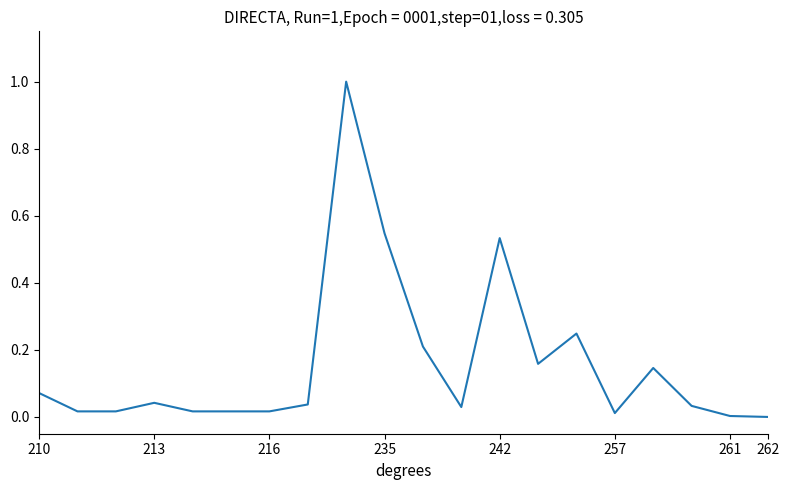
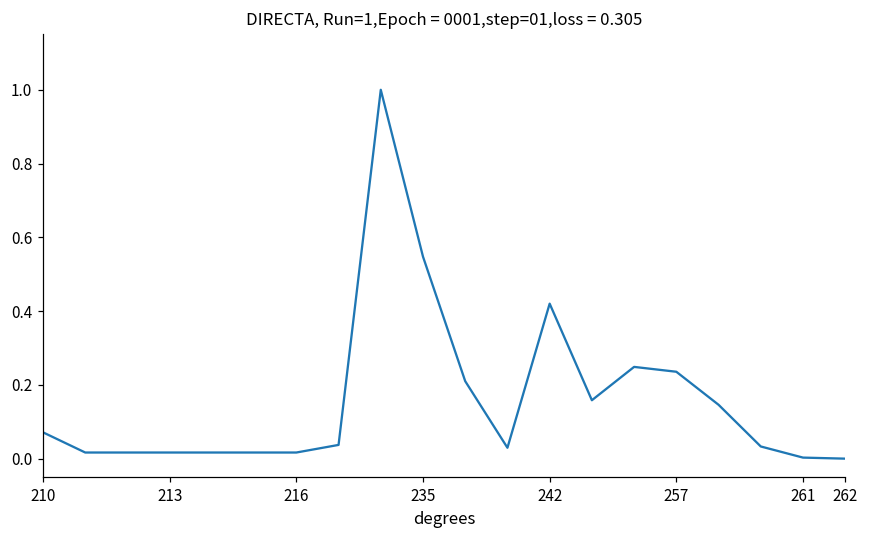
213: 0.04 -> 0.02
242: 0.53 -> 0.42
257: 0.01 -> 0.24
